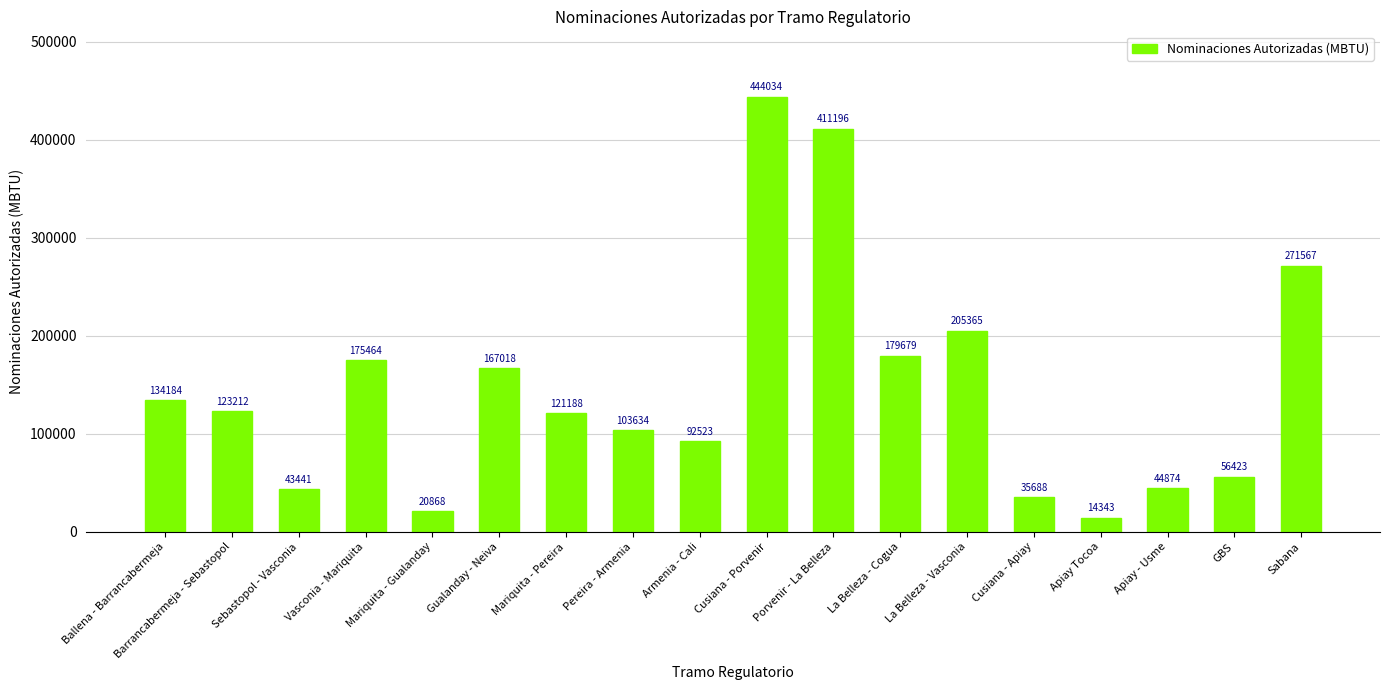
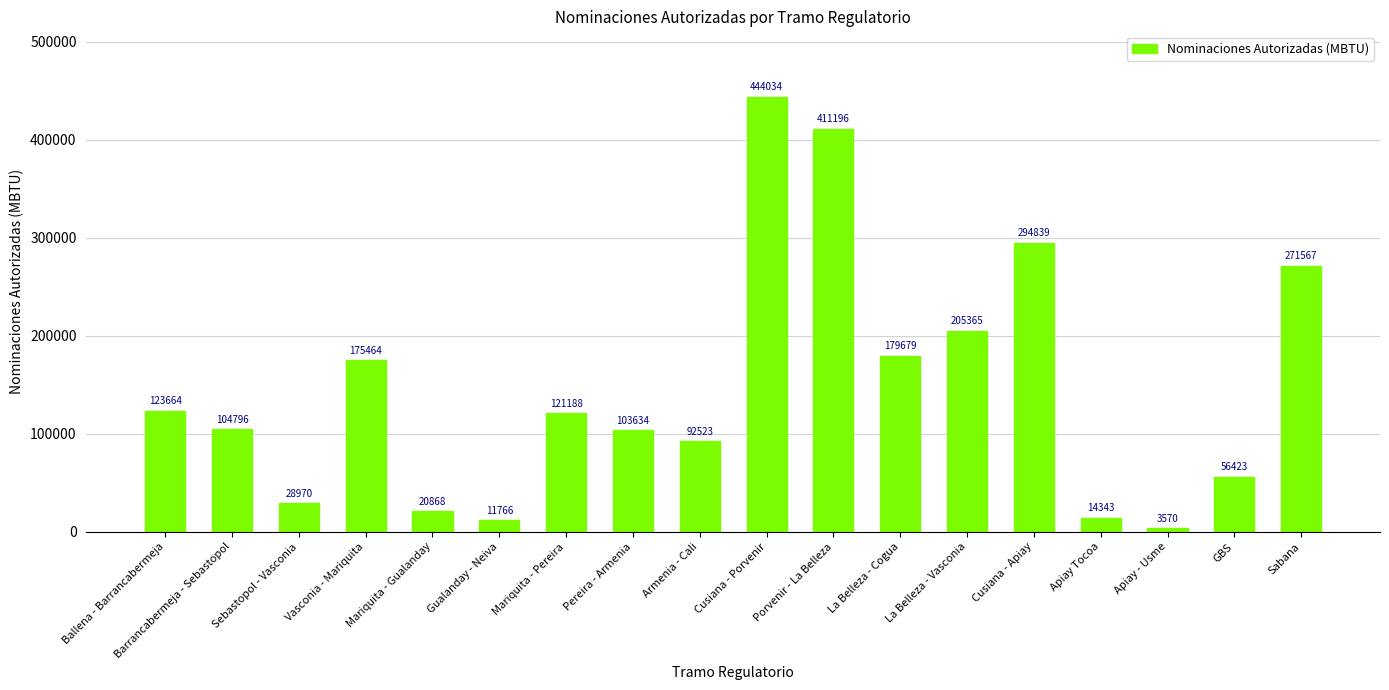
Ballena - Barrancabermeja: 134184 -> 123664
Barrancabermeja - Sebastopol: 123212 -> 104796
Sebastopol - Vasconia: 43441 -> 28970
Gualanday - Neiva: 167018 -> 11766
Cusiana - Apiay: 35688 -> 294839
Apiay - Usme: 44874 -> 3570
